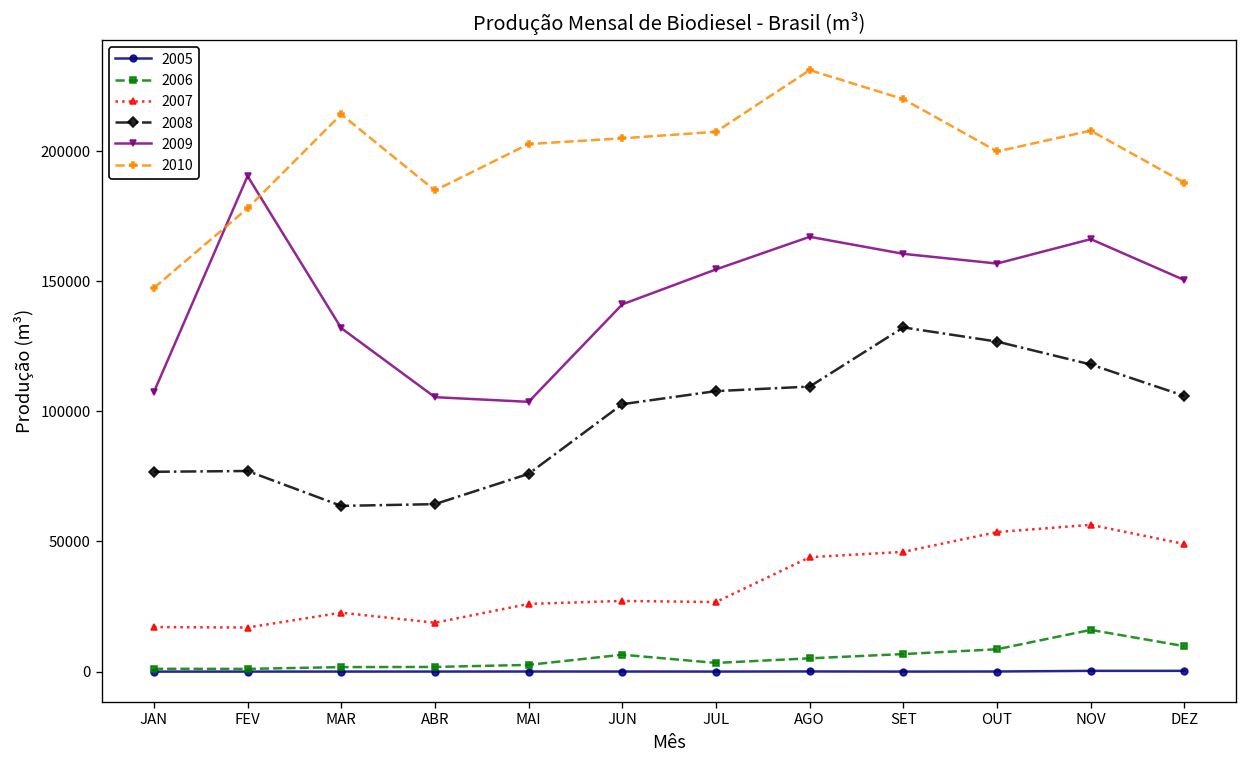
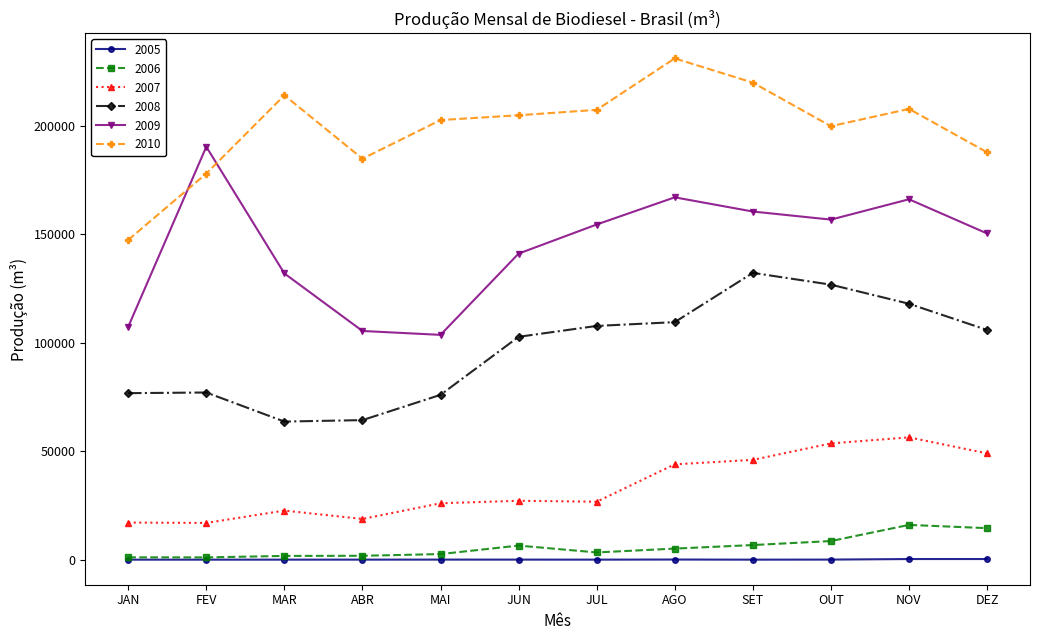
2006, DEZ: 10000 -> 15000
